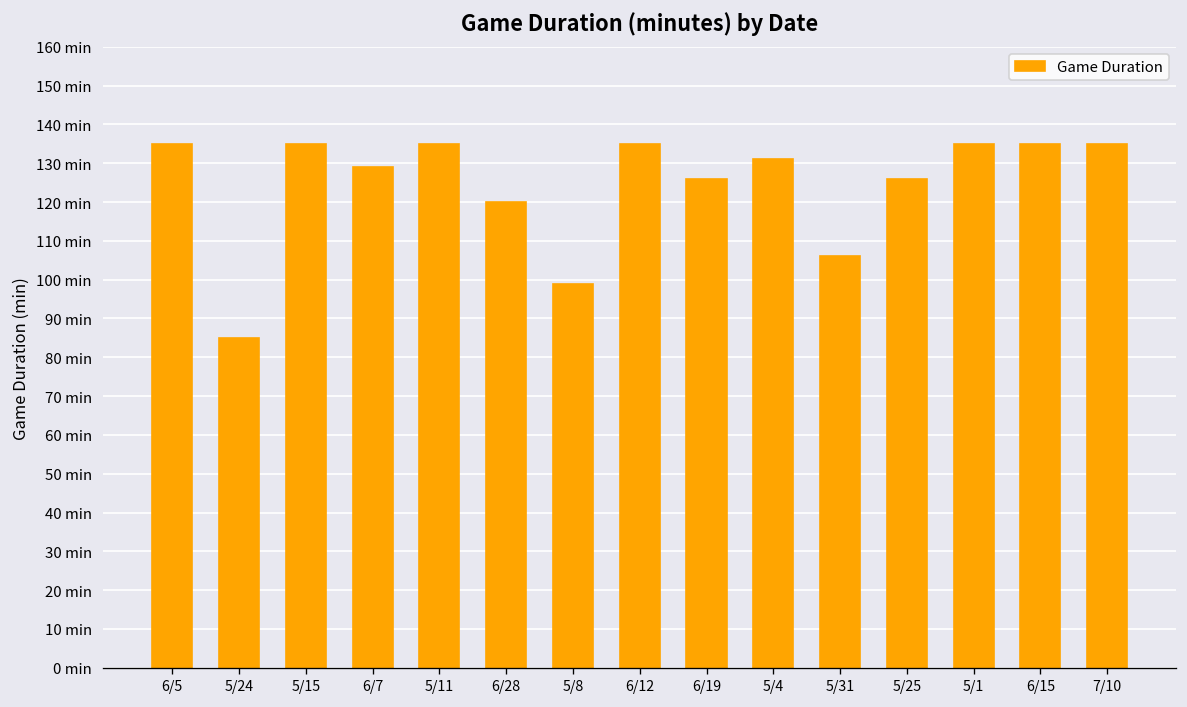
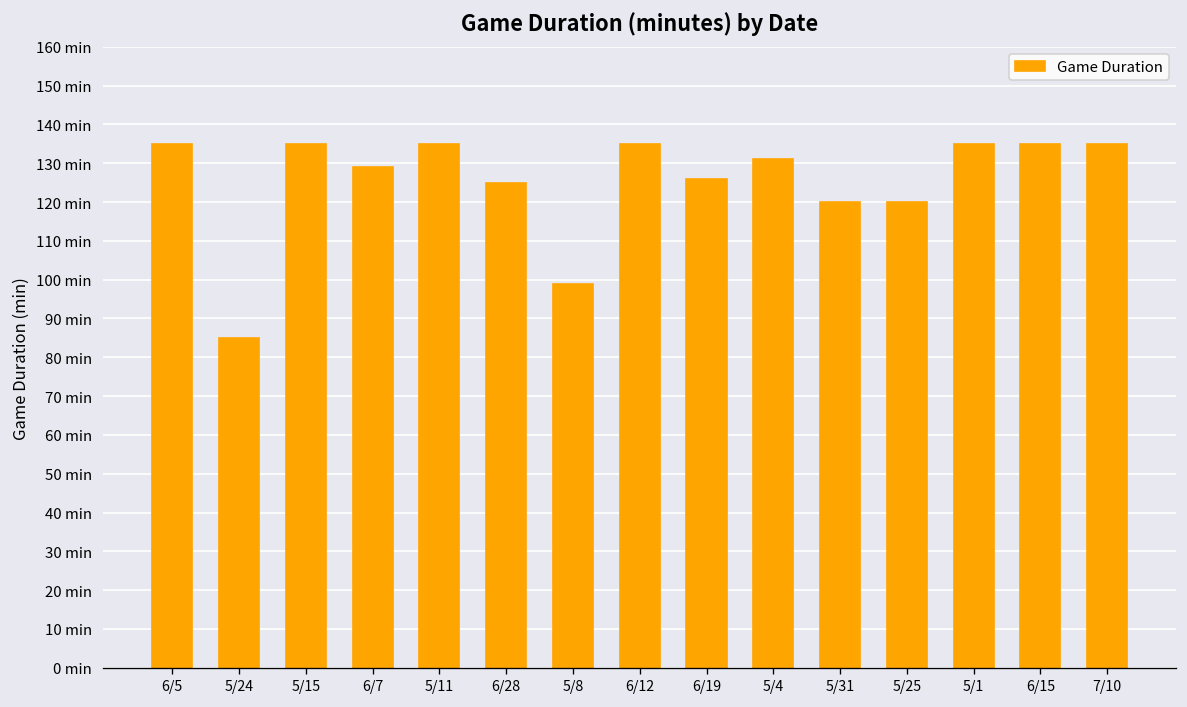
6/28: 120 min -> 125 min
5/31: 106 min -> 120 min
5/25: 126 min -> 120 min
